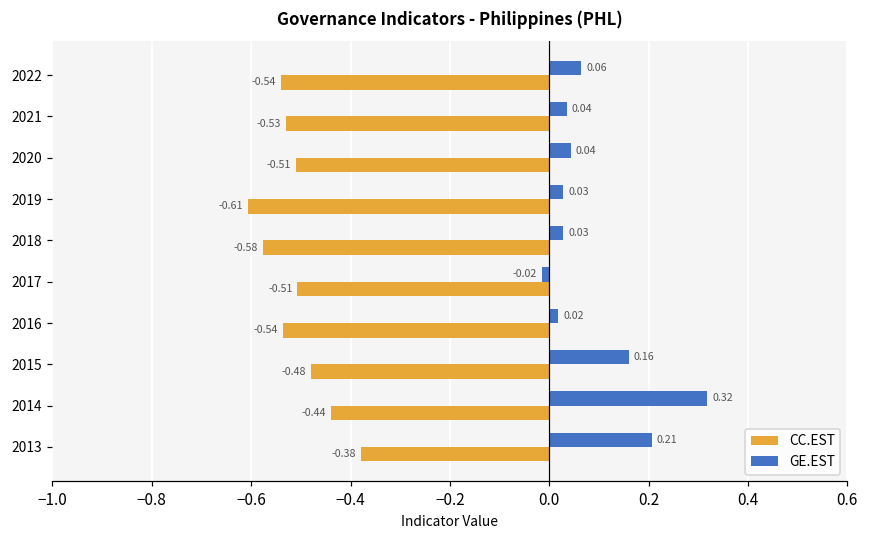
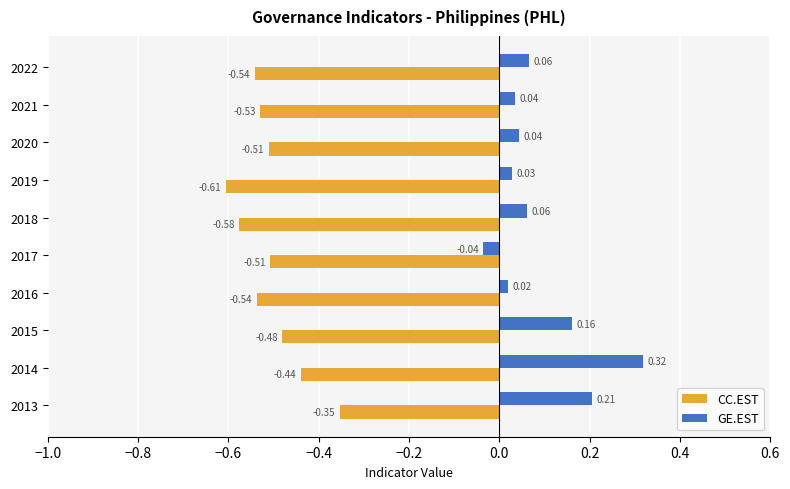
GE.EST, 2018: 0.03 -> 0.06
GE.EST, 2017: -0.02 -> -0.04
CC.EST, 2013: -0.38 -> -0.35
